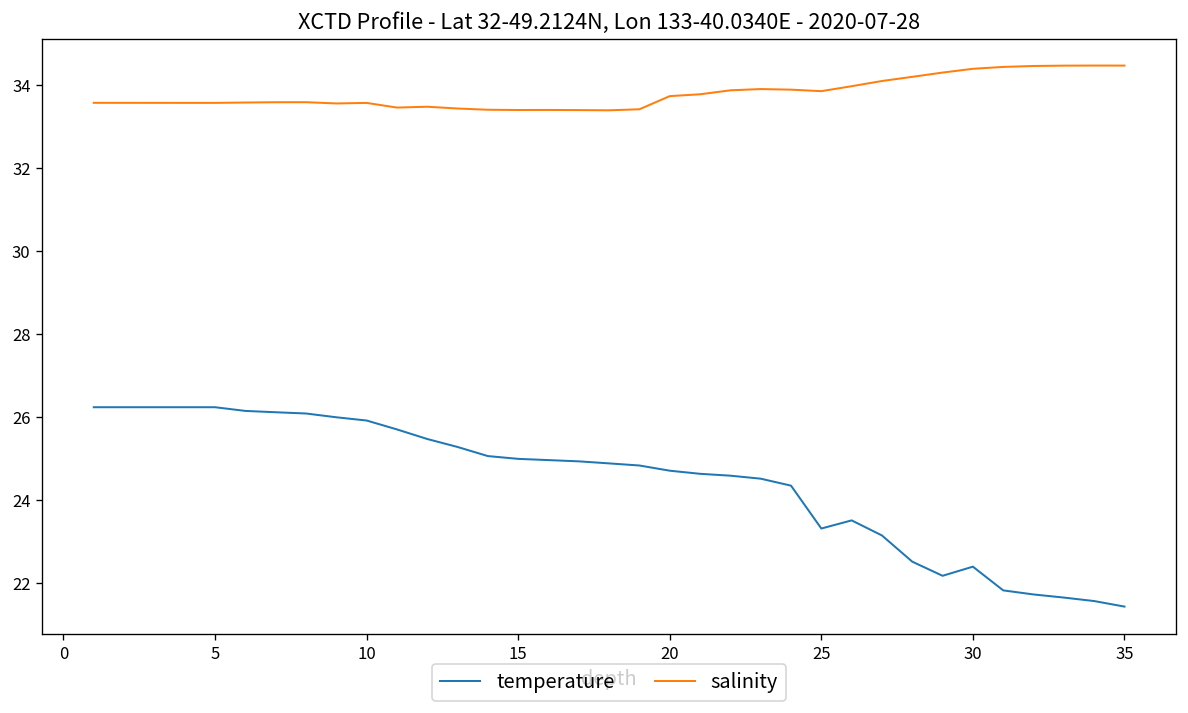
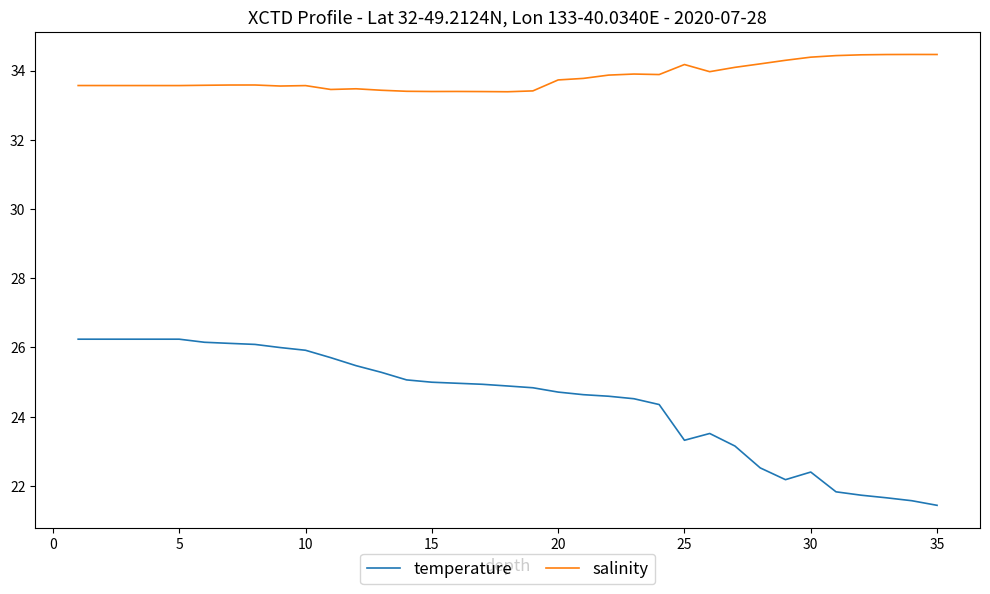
salinity, 25: 33.8 -> 34.2
